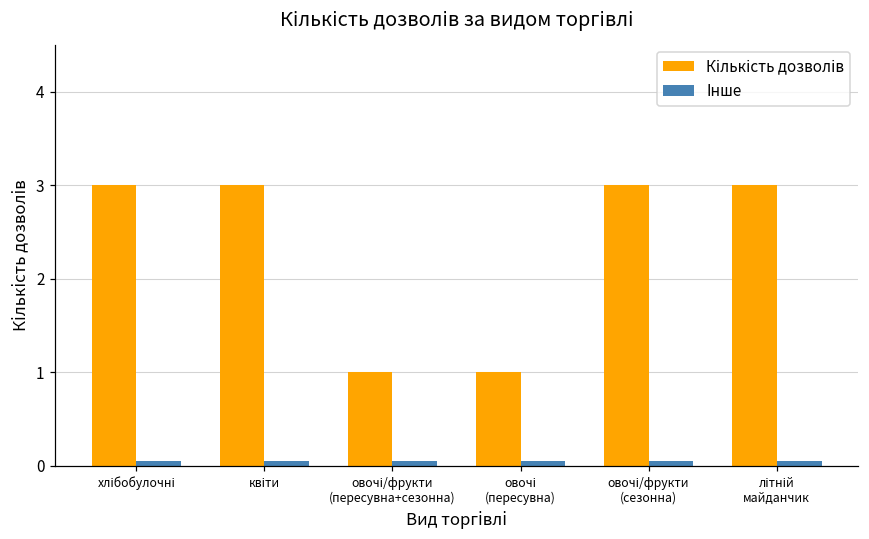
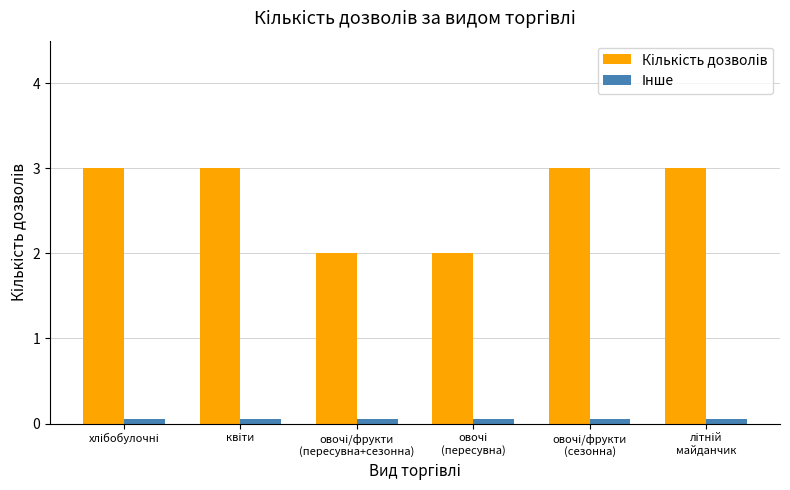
Кількість дозволів, овочі/фрукти (пересувна+сезонна): 1 -> 2
Кількість дозволів, овочі (пересувна): 1 -> 2
